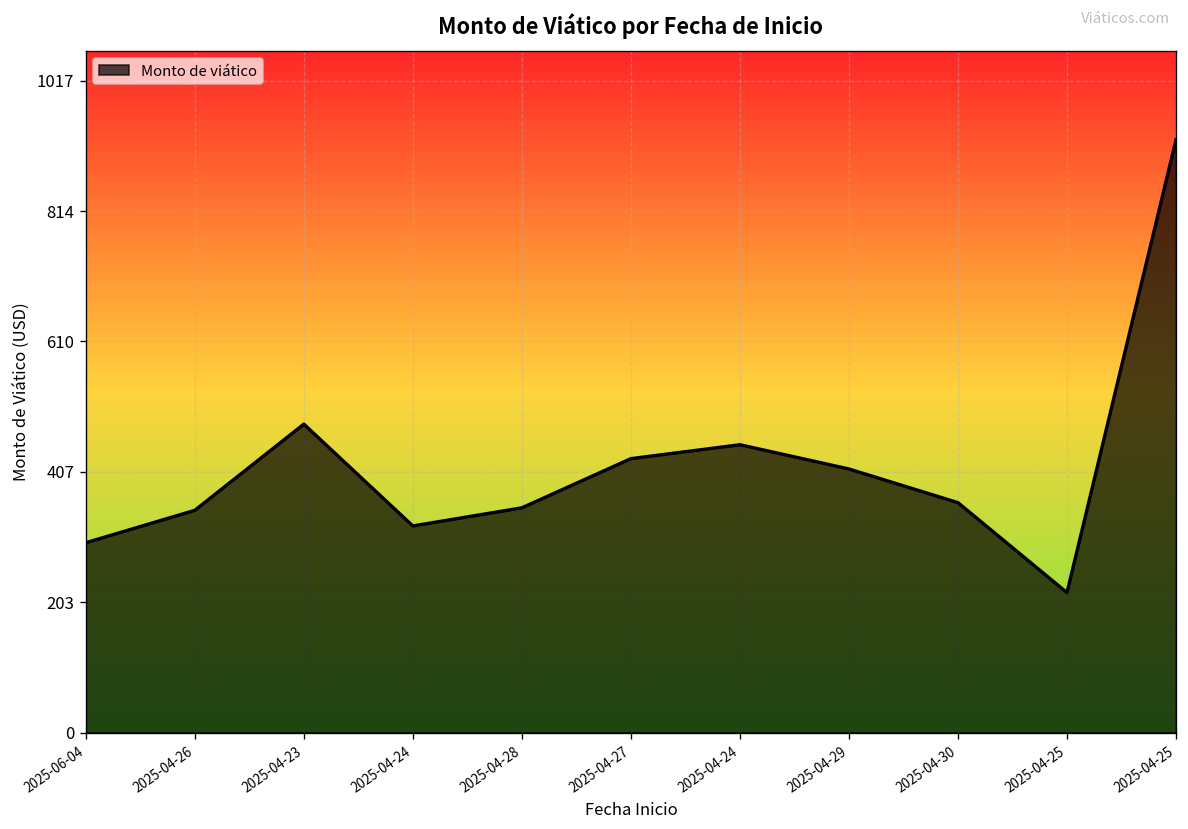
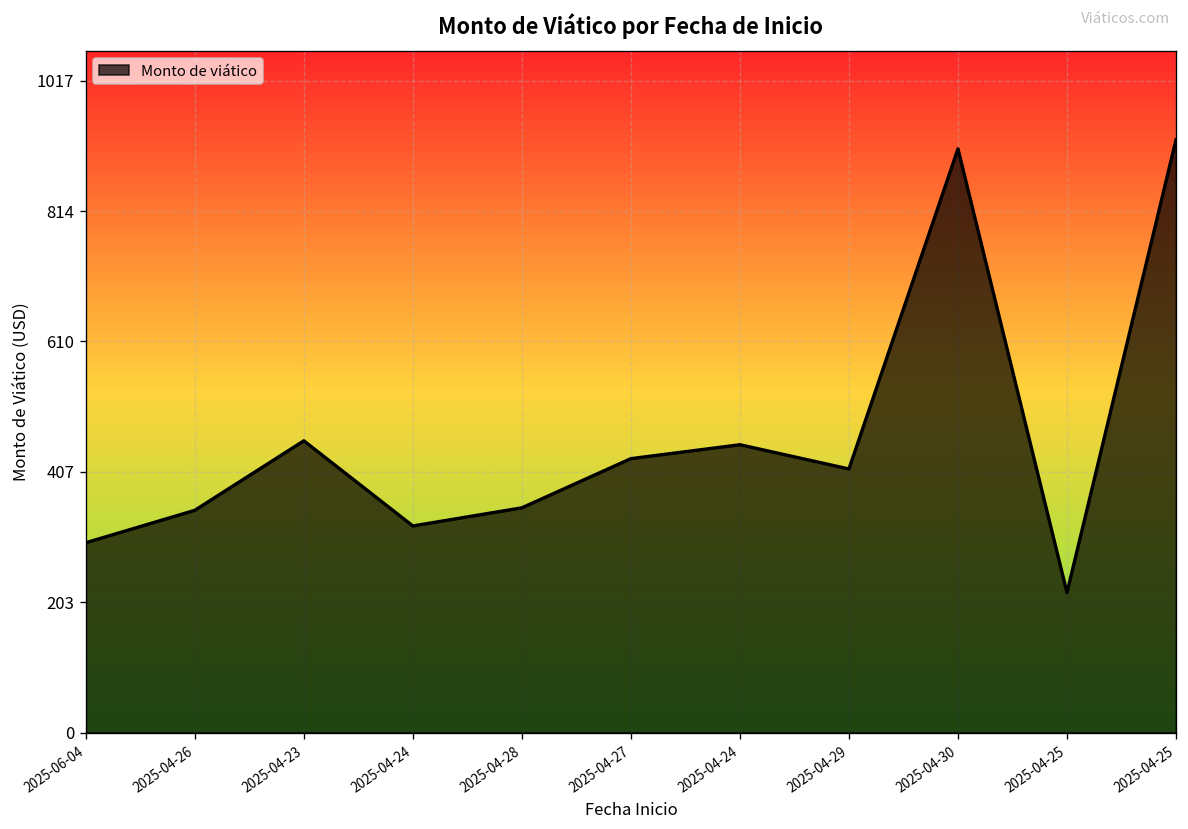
2025-04-23: 480 -> 460
2025-04-30: 360 -> 910
